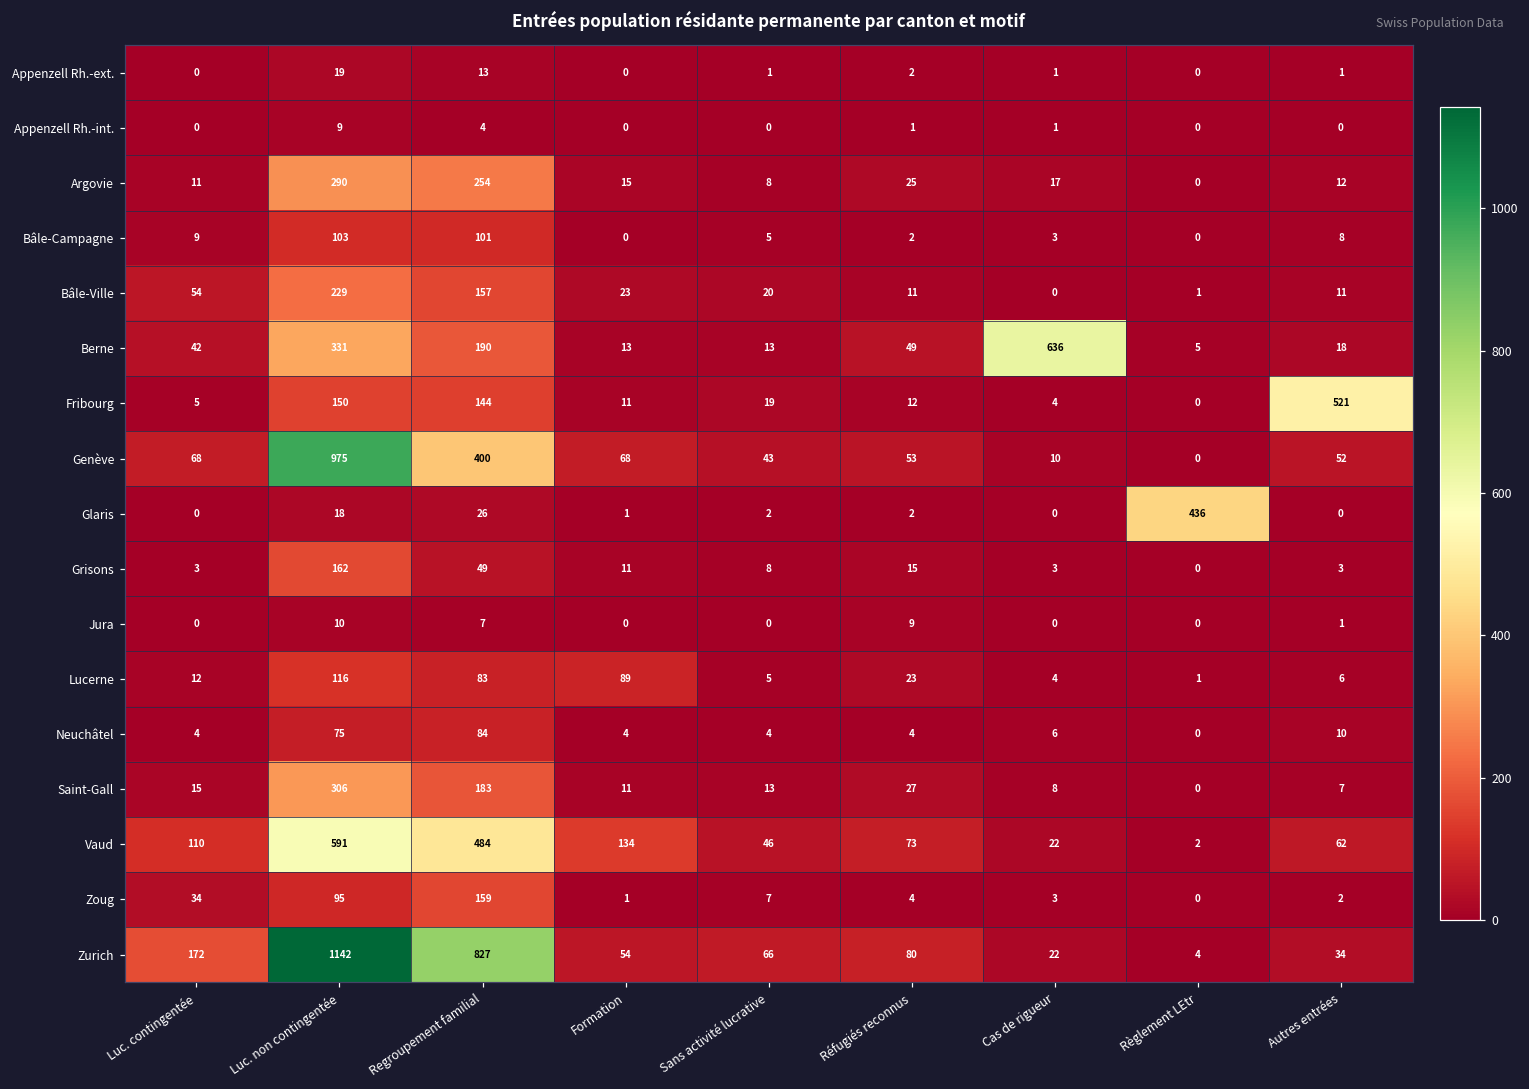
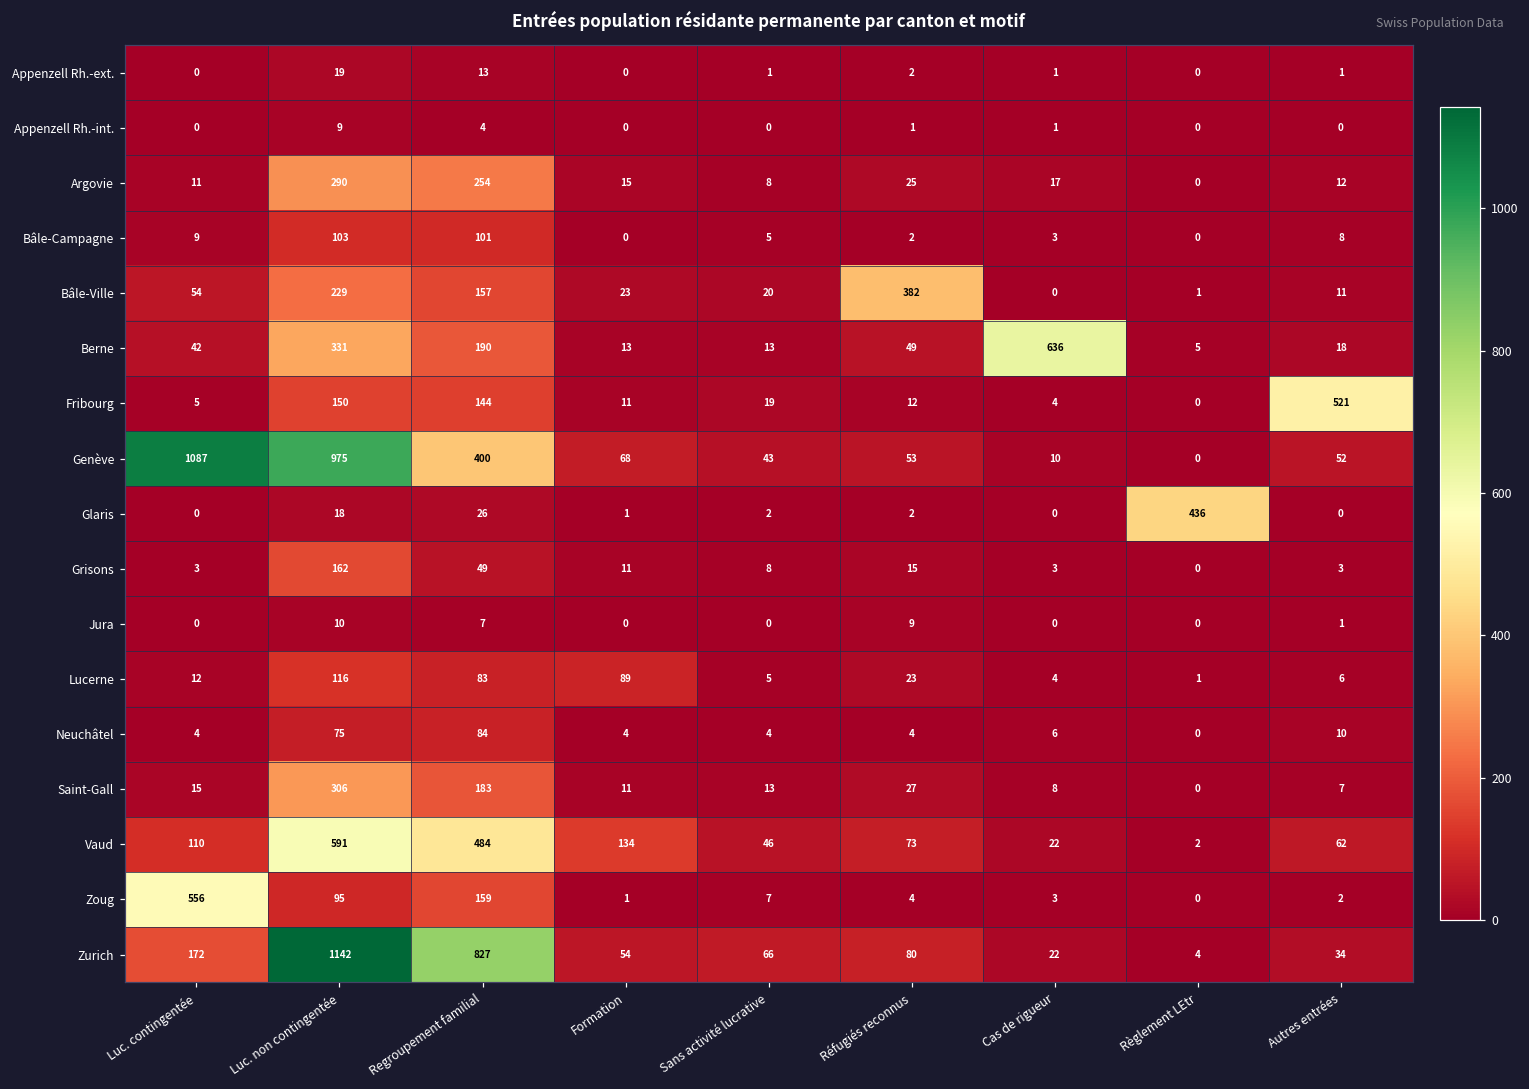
Bâle-Ville, Réfugiés reconnus: 11 -> 382
Genève, Luc. contingentée: 68 -> 1087
Zoug, Luc. contingentée: 34 -> 556
